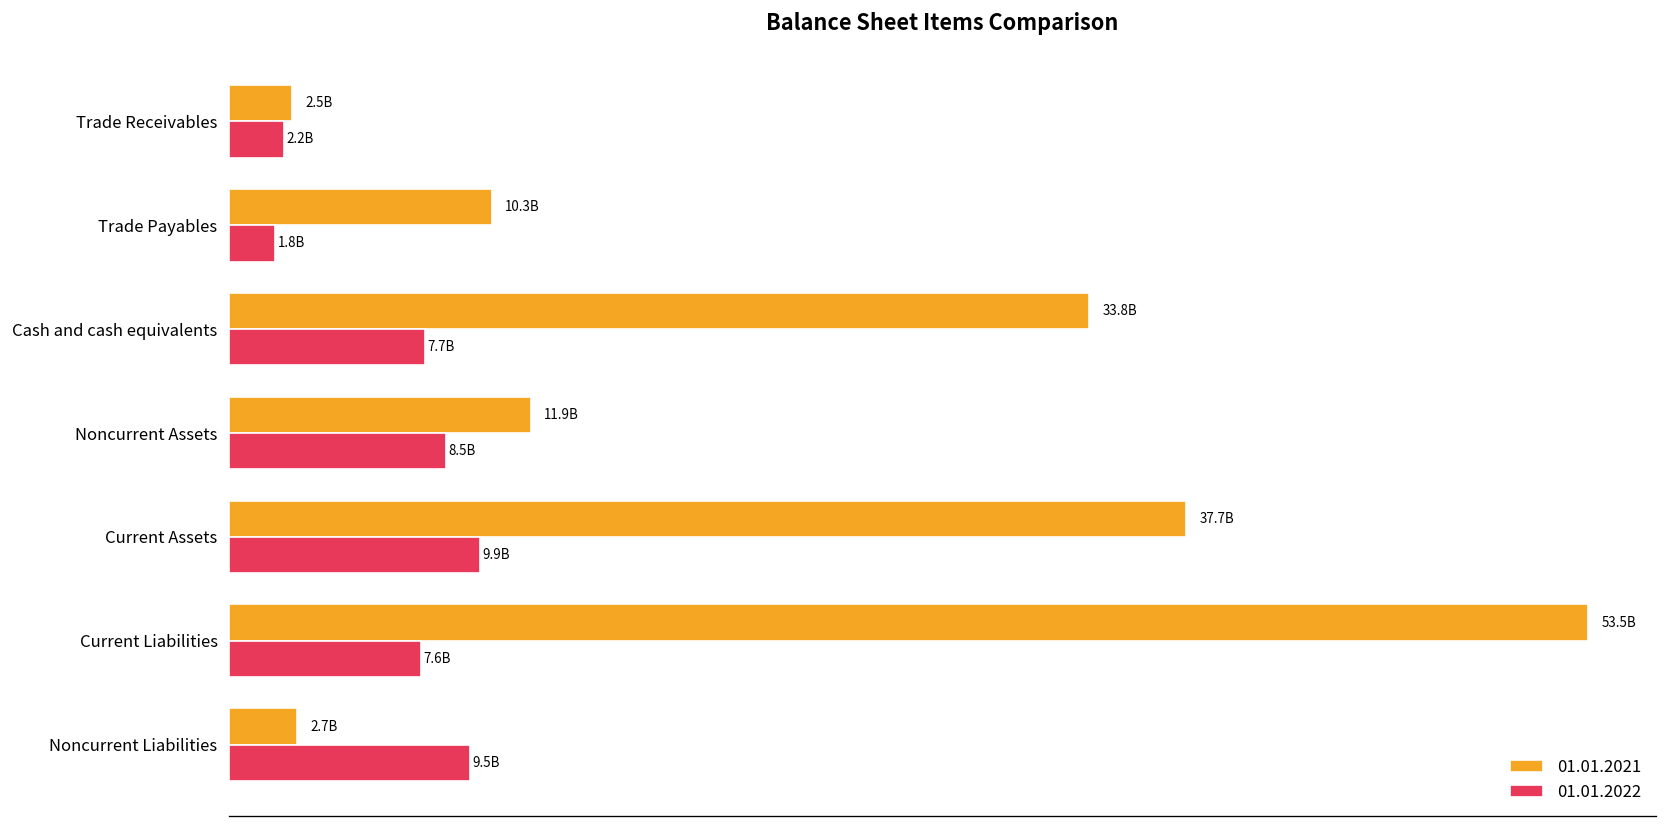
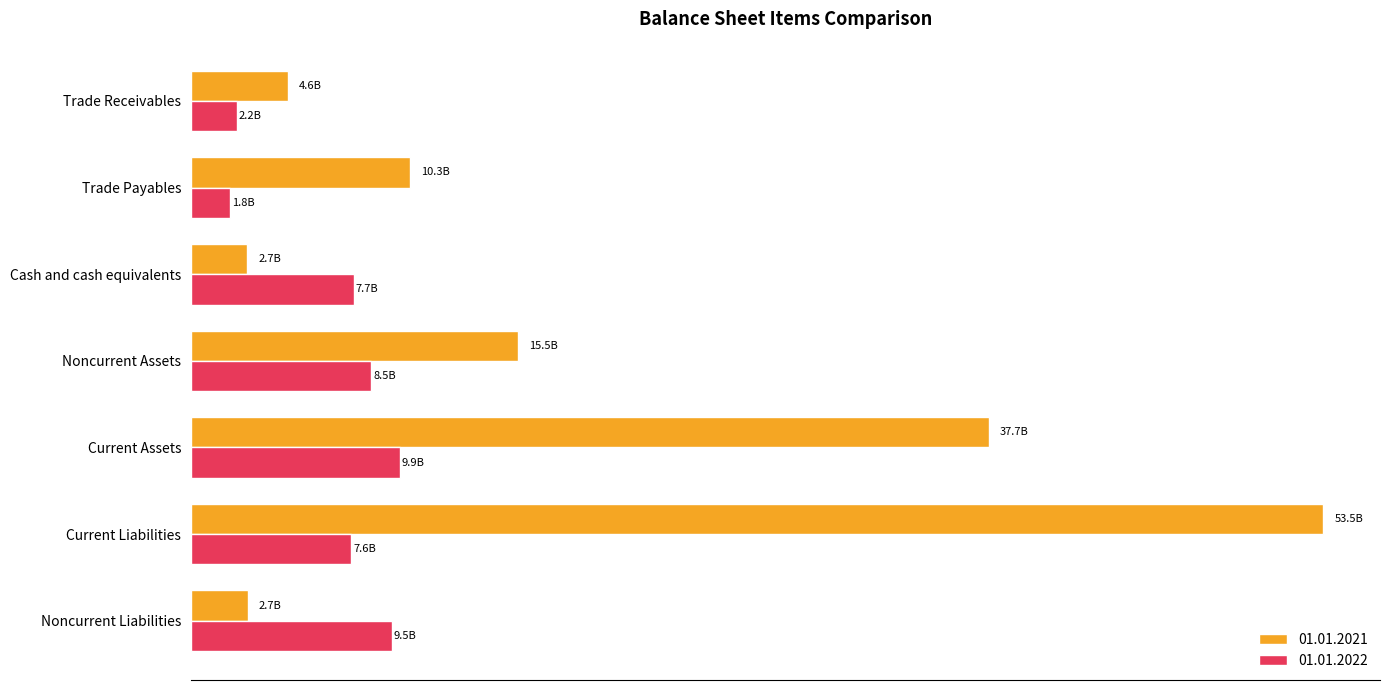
01.01.2021, Trade Receivables: 2.5B -> 4.6B
01.01.2021, Cash and cash equivalents: 33.8B -> 2.7B
01.01.2021, Noncurrent Assets: 11.9B -> 15.5B
